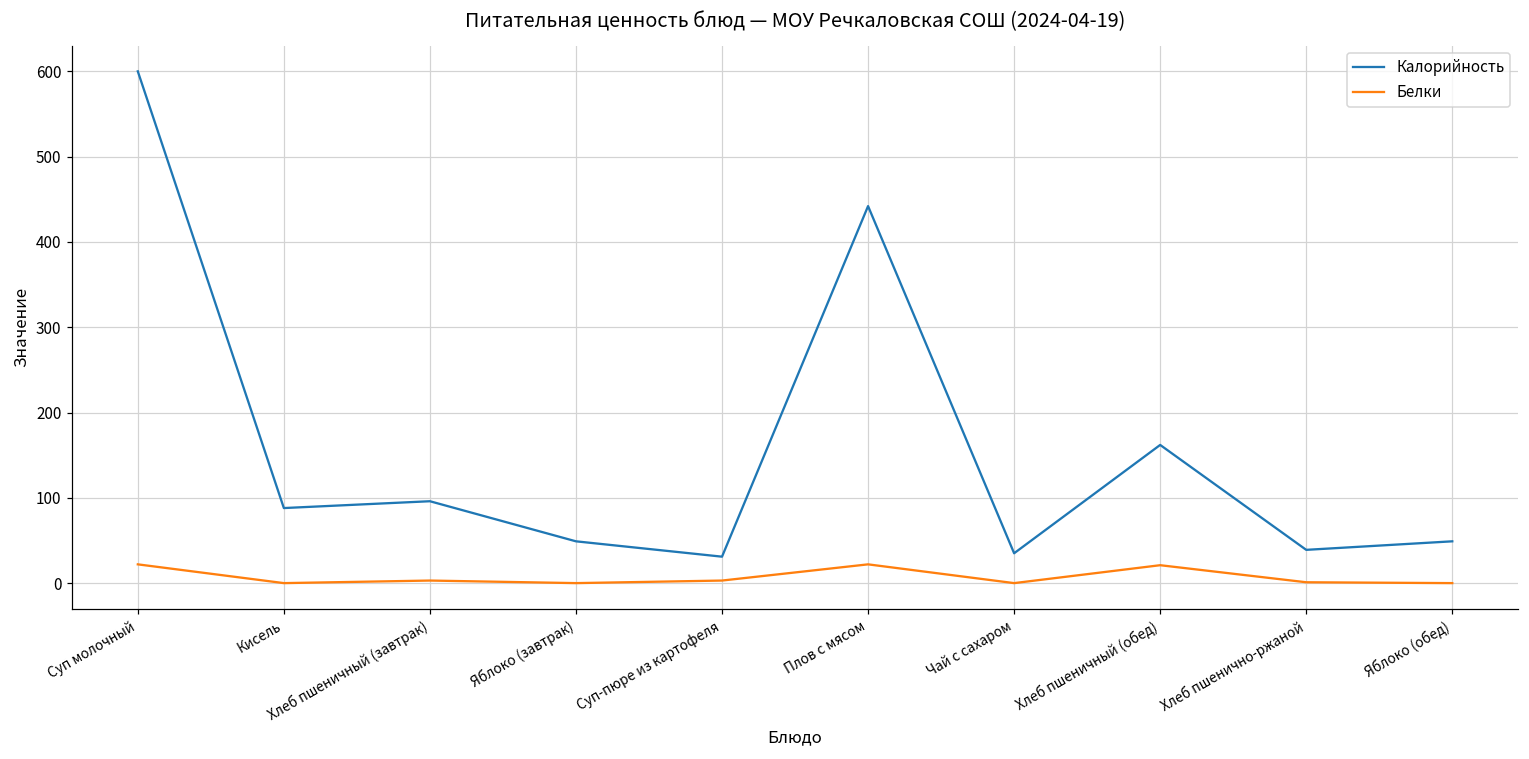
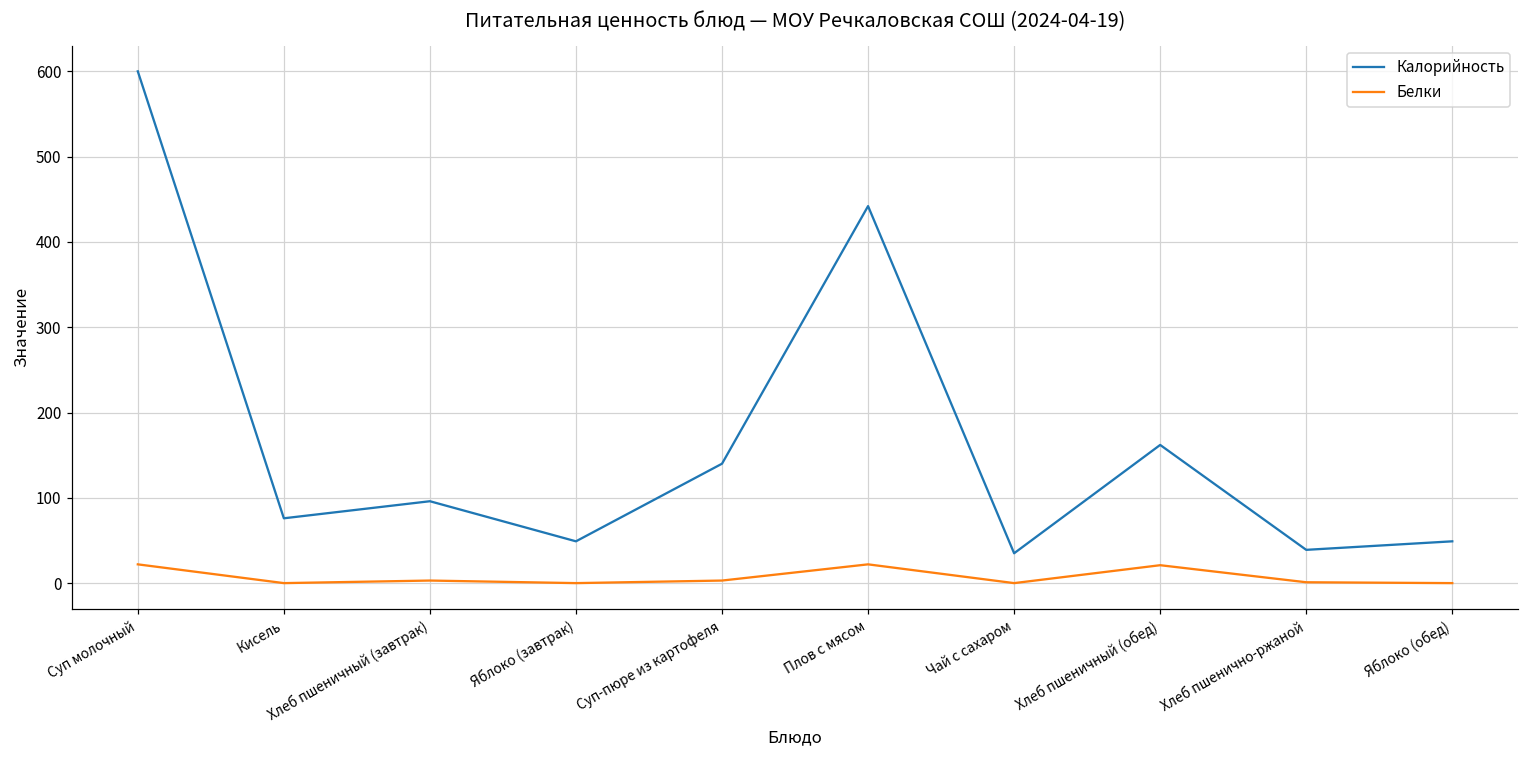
Калорийность, Кисель: 90 -> 80
Калорийность, Суп-пюре из картофеля: 30 -> 140
